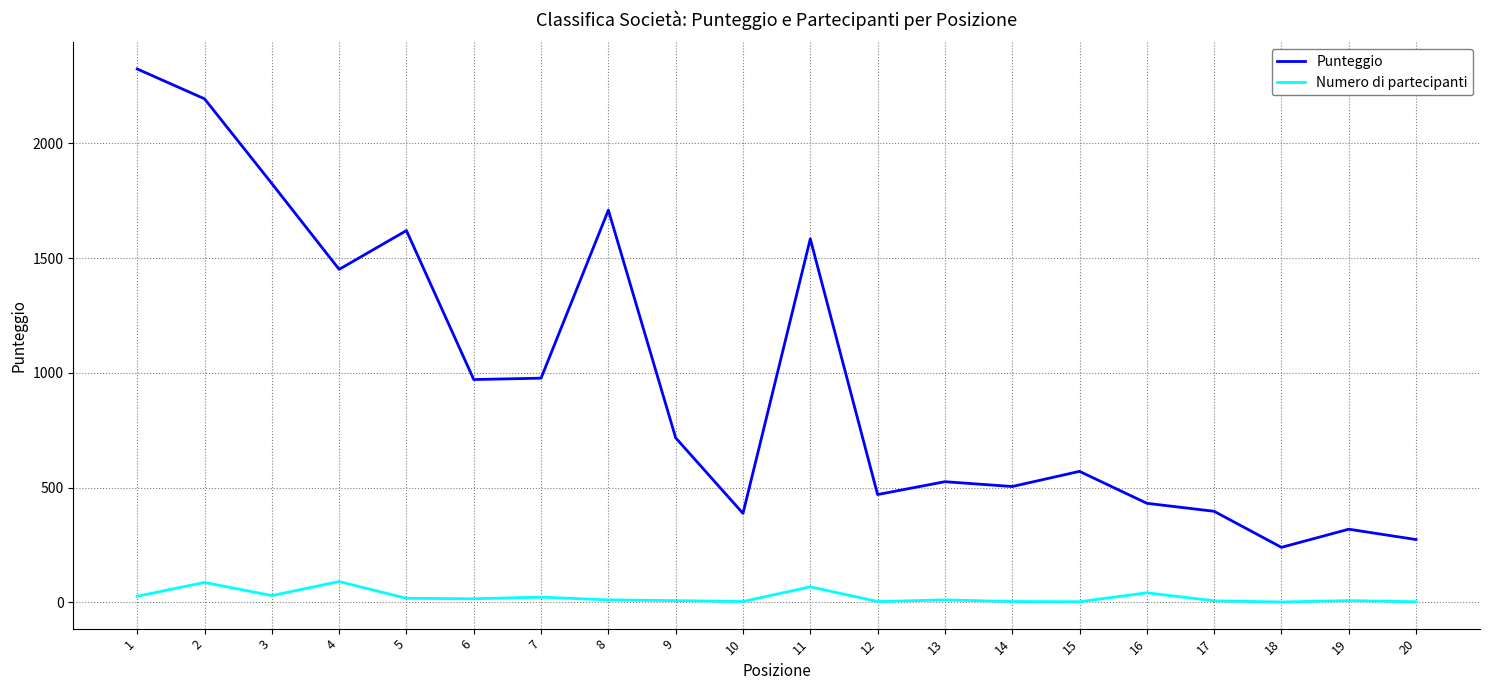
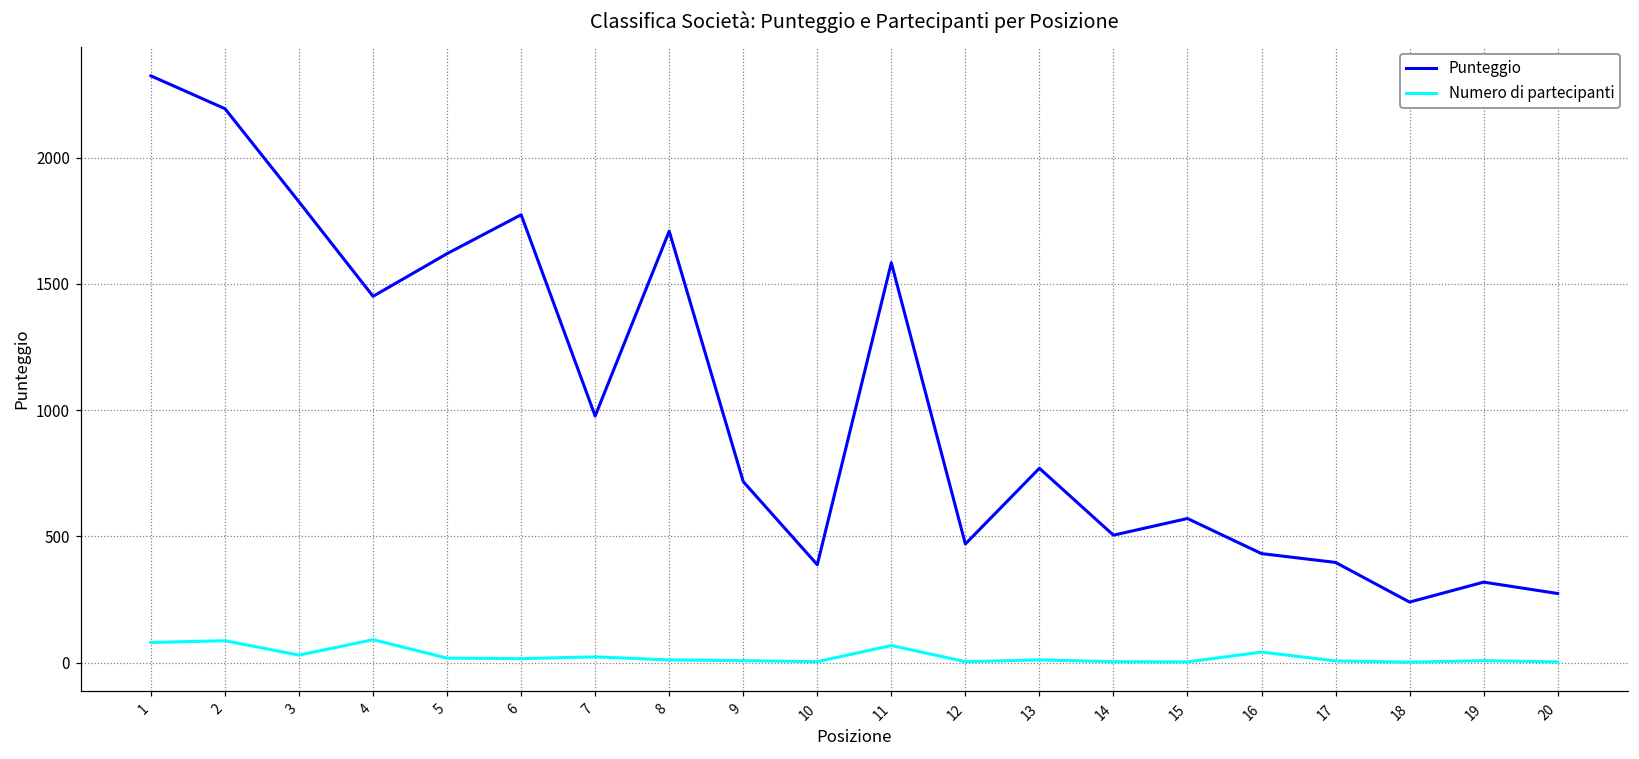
Numero di partecipanti, 1: 30 -> 80
Punteggio, 6: 970 -> 1770
Punteggio, 13: 530 -> 770
